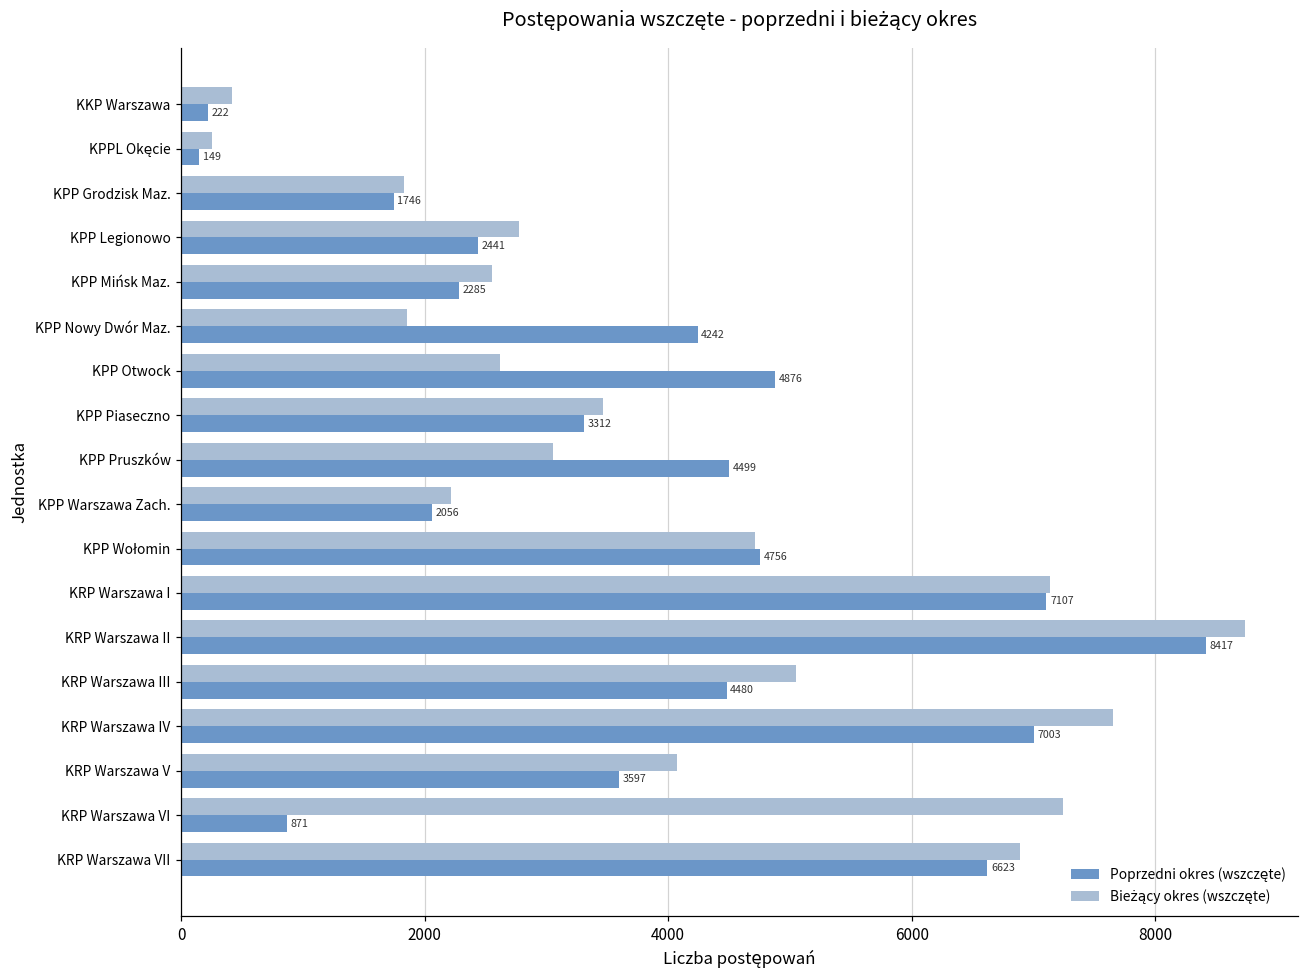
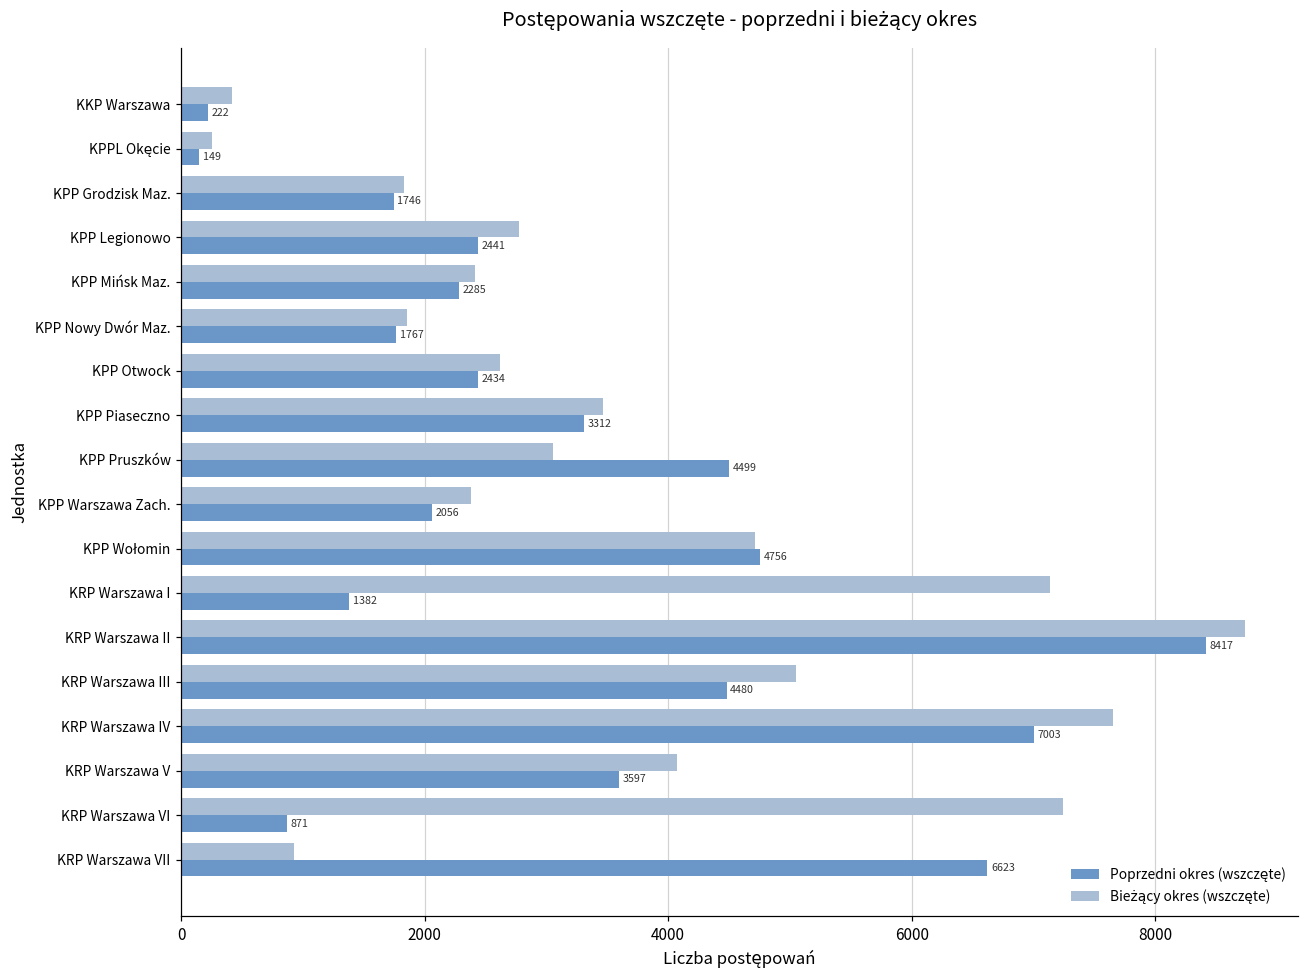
Bieżący okres (wszczęte), KPP Mińsk Maz.: 2550 -> 2410
Poprzedni okres (wszczęte), KPP Nowy Dwór Maz.: 4242 -> 1767
Poprzedni okres (wszczęte), KPP Otwock: 4876 -> 2434
Bieżący okres (wszczęte), KPP Warszawa Zach.: 2220 -> 2380
Poprzedni okres (wszczęte), KRP Warszawa I: 7107 -> 1382
Bieżący okres (wszczęte), KRP Warszawa VII: 6890 -> 930
